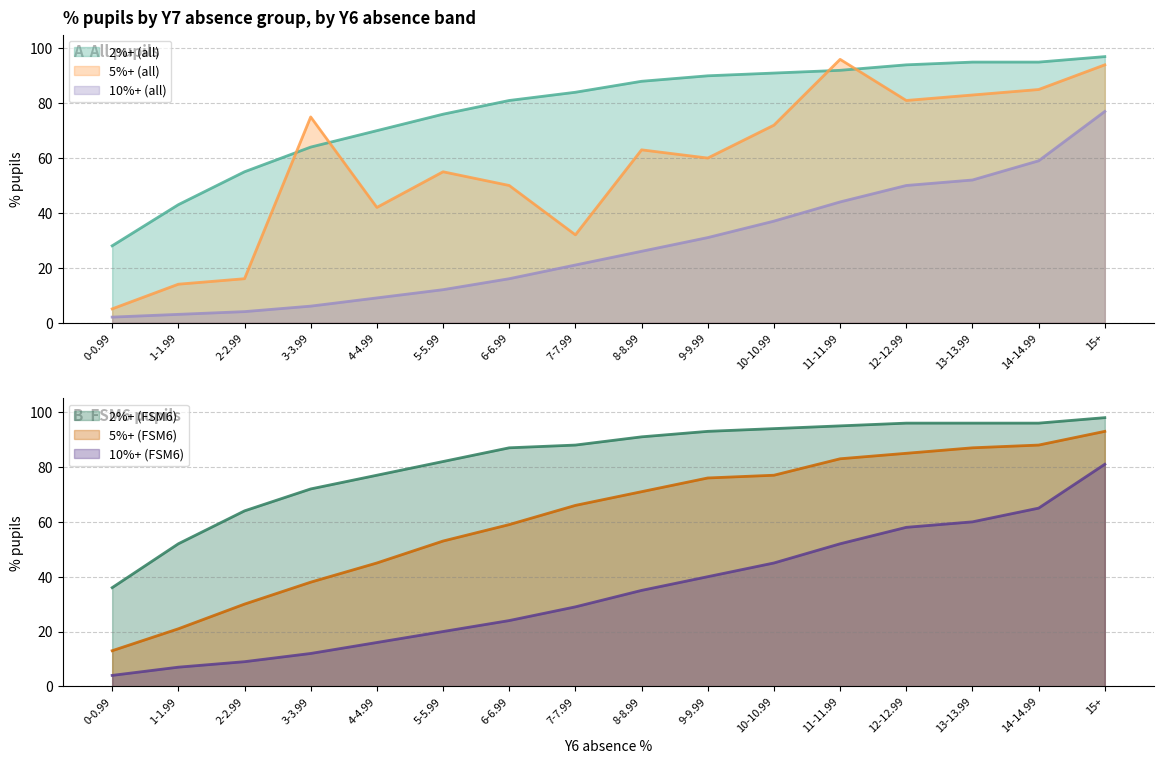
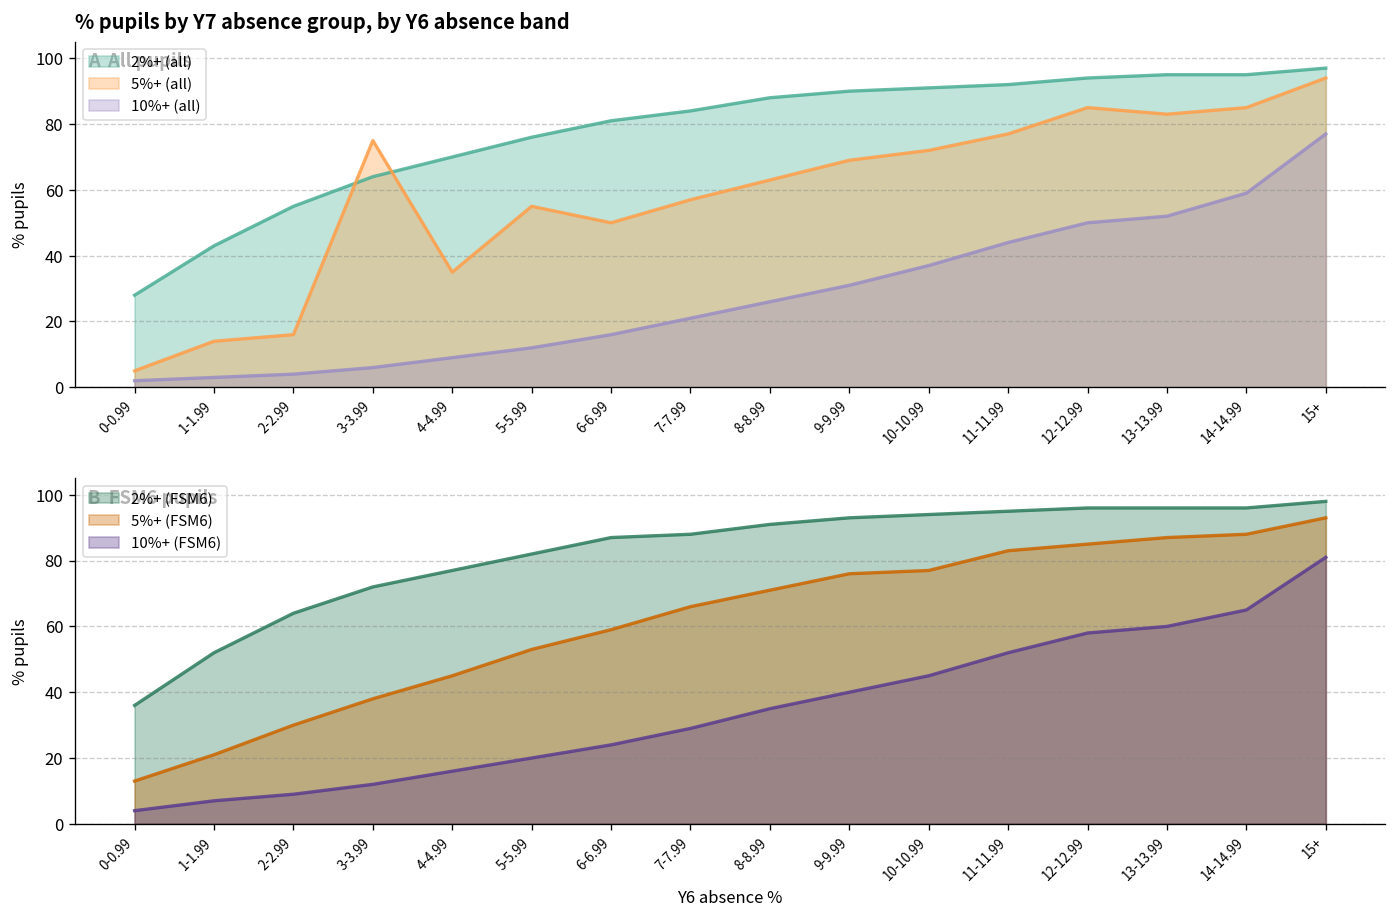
% pupils by Y7 absence group, by Y6 absence band, 5%+ (all), 4-4.99: 42 -> 35
% pupils by Y7 absence group, by Y6 absence band, 5%+ (all), 7-7.99: 32 -> 57
% pupils by Y7 absence group, by Y6 absence band, 5%+ (all), 9-9.99: 60 -> 69
% pupils by Y7 absence group, by Y6 absence band, 5%+ (all), 11-11.99: 96 -> 77
% pupils by Y7 absence group, by Y6 absence band, 5%+ (all), 12-12.99: 81 -> 85
